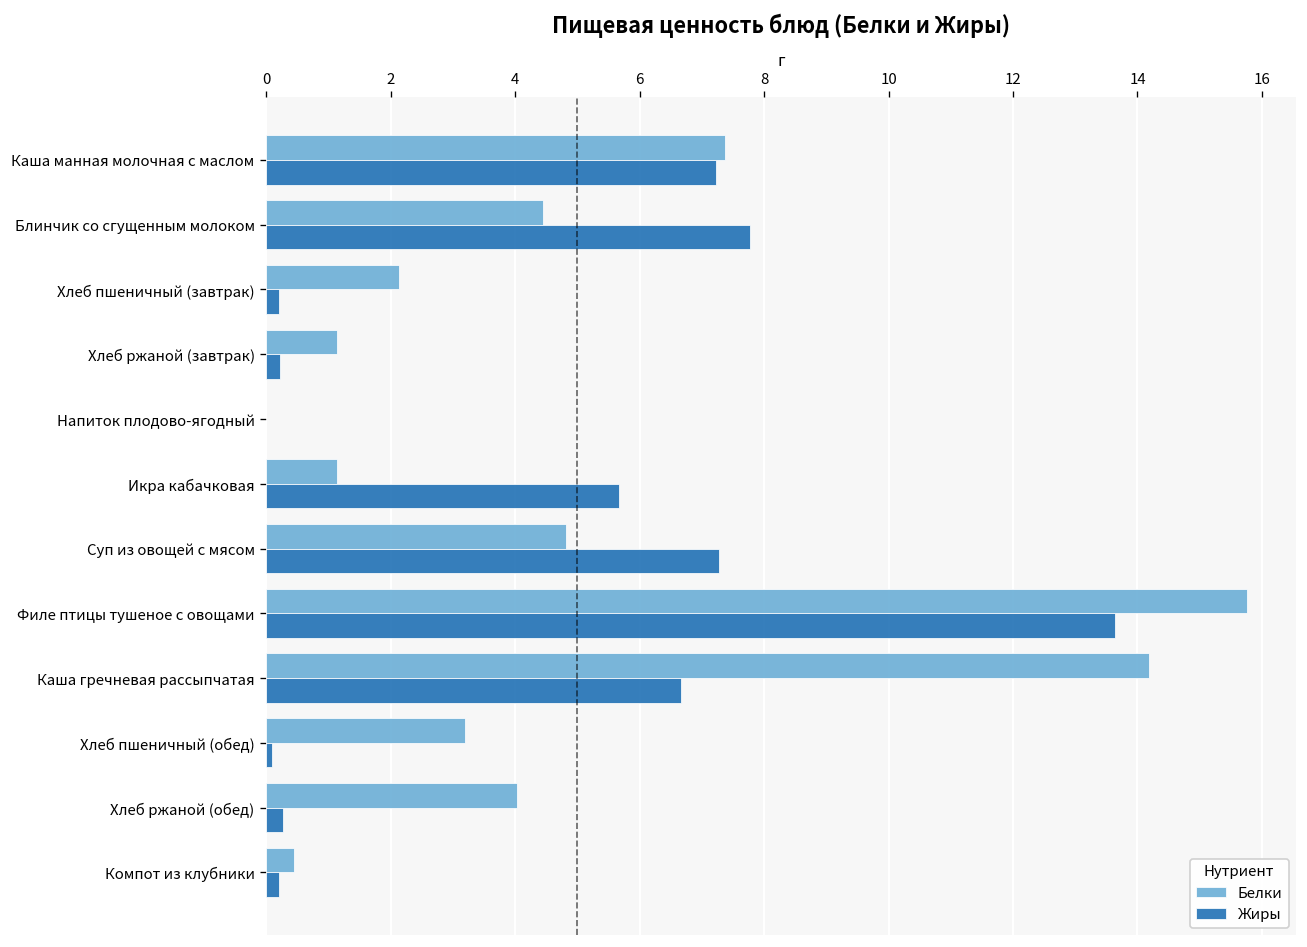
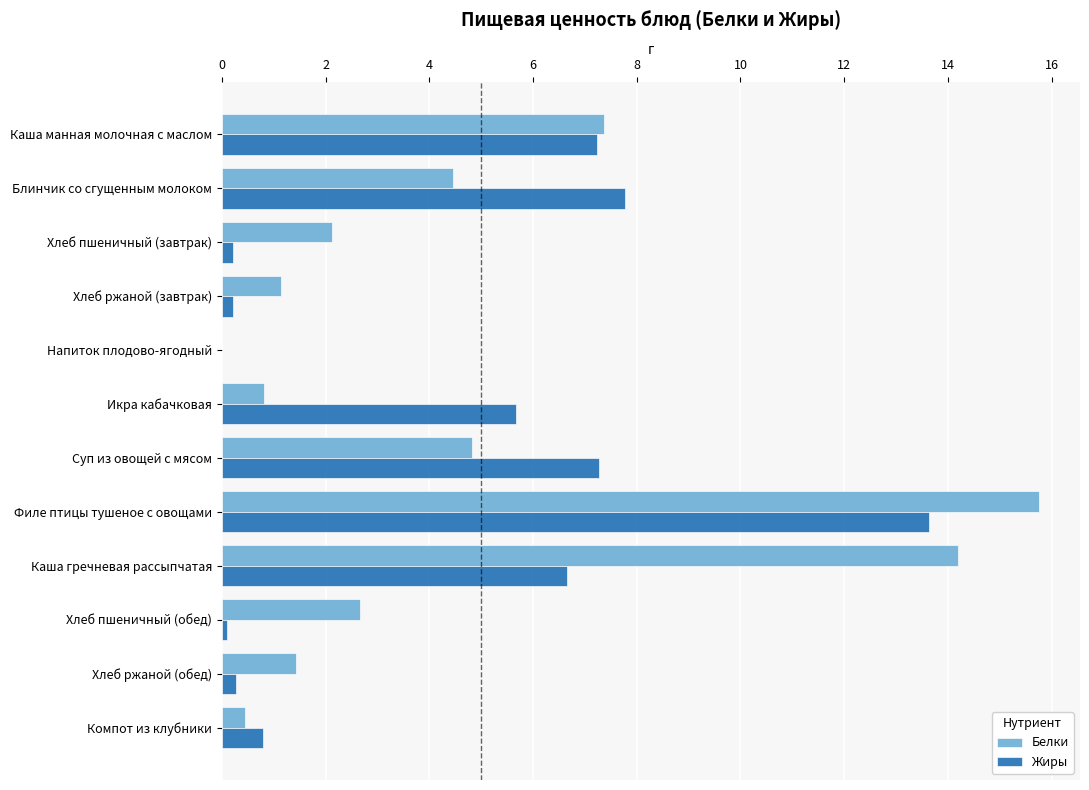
Белки, Икра кабачковая: 1.1 -> 0.8
Белки, Хлеб пшеничный (обед): 3.2 -> 2.7
Белки, Хлеб ржаной (обед): 4.0 -> 1.4
Жиры, Компот из клубники: 0.2 -> 0.8
